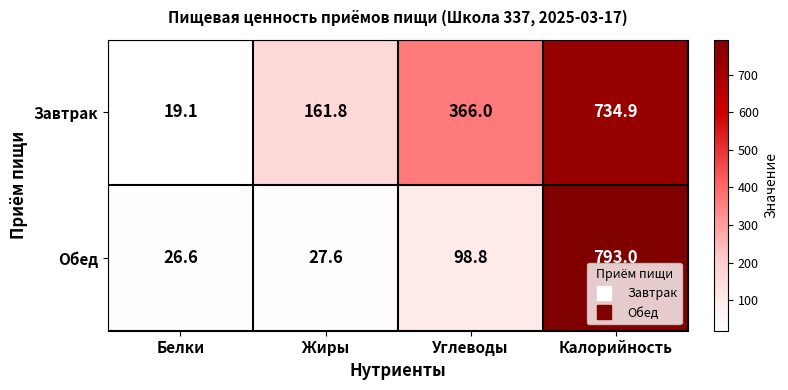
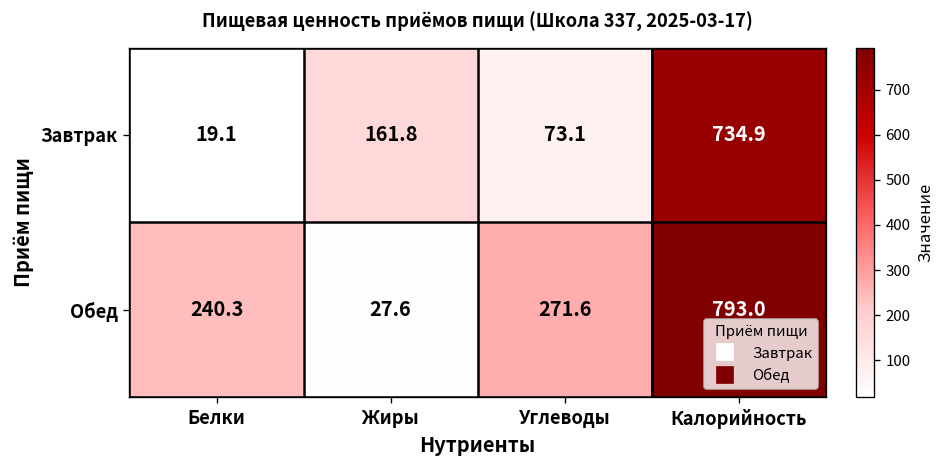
Завтрак, Углеводы: 366.0 -> 73.1
Обед, Белки: 26.6 -> 240.3
Обед, Углеводы: 98.8 -> 271.6
